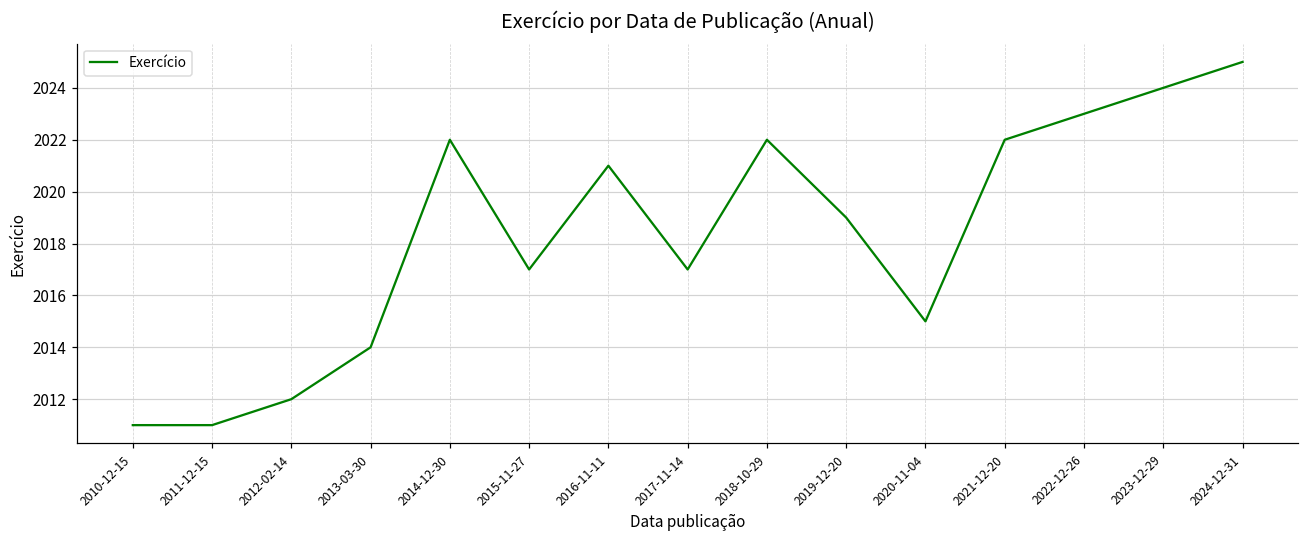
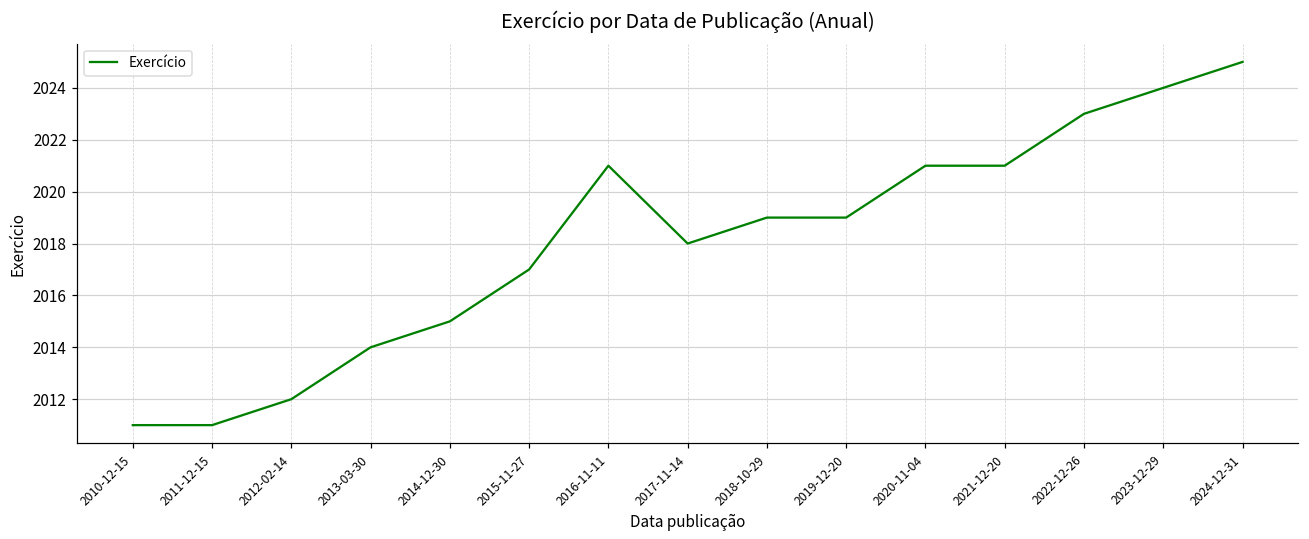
2014-12-30: 2022 -> 2015
2017-11-14: 2017 -> 2018
2018-10-29: 2022 -> 2019
2020-11-04: 2015 -> 2021
2021-12-20: 2022 -> 2021
